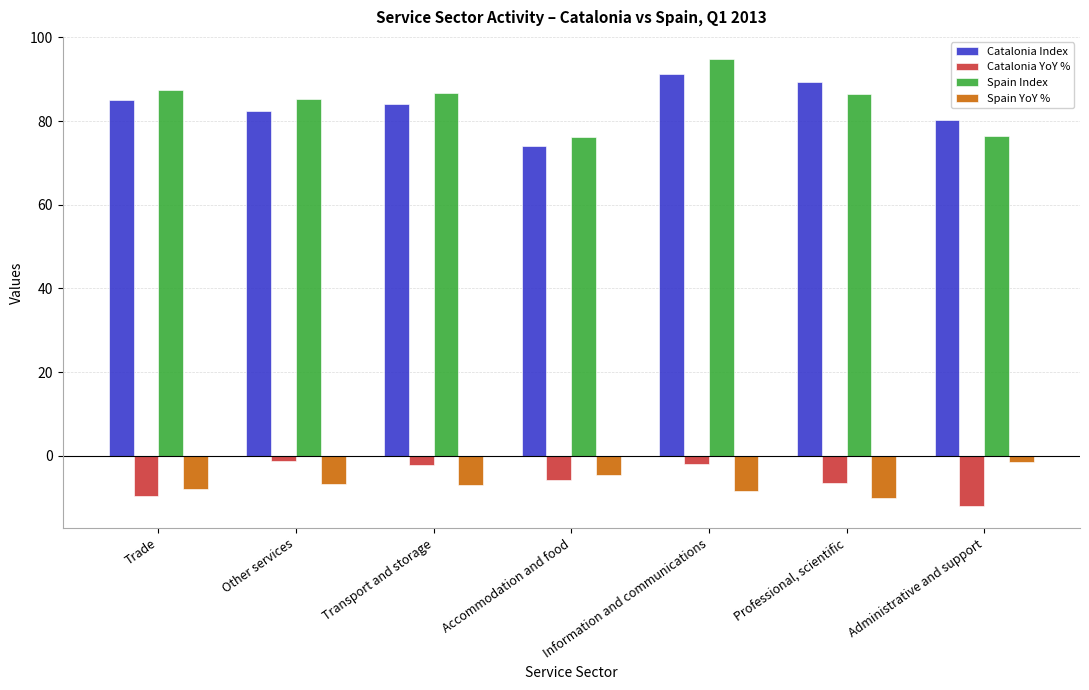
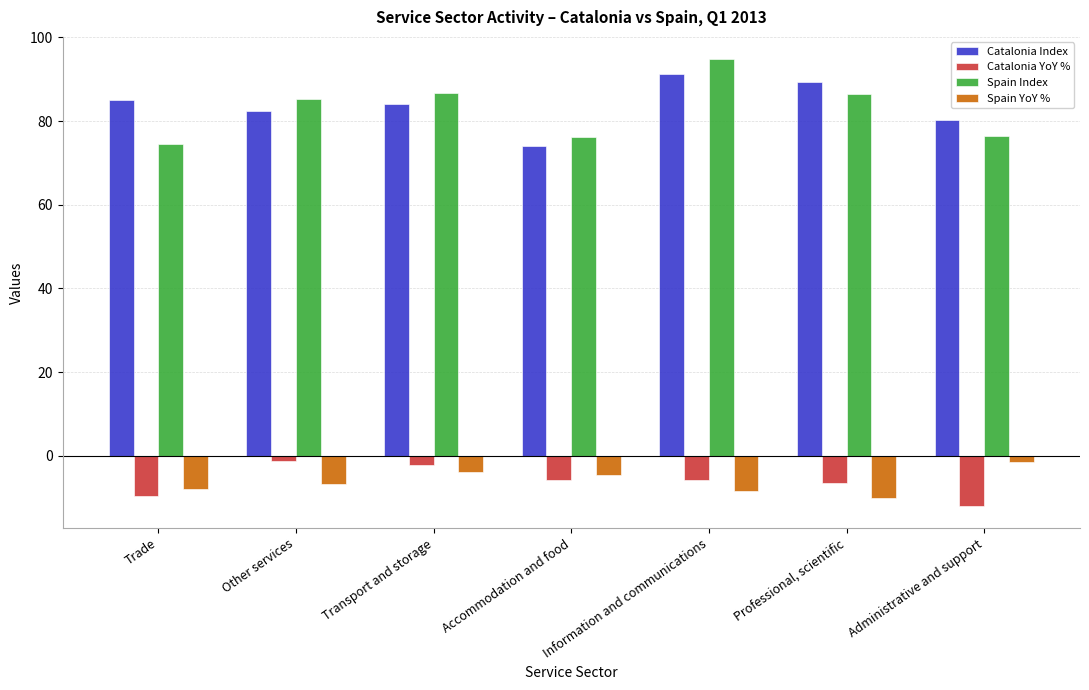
Spain Index, Trade: 87 -> 75
Spain YoY %, Transport and storage: -7 -> -4
Catalonia YoY %, Information and communications: -2 -> -6
